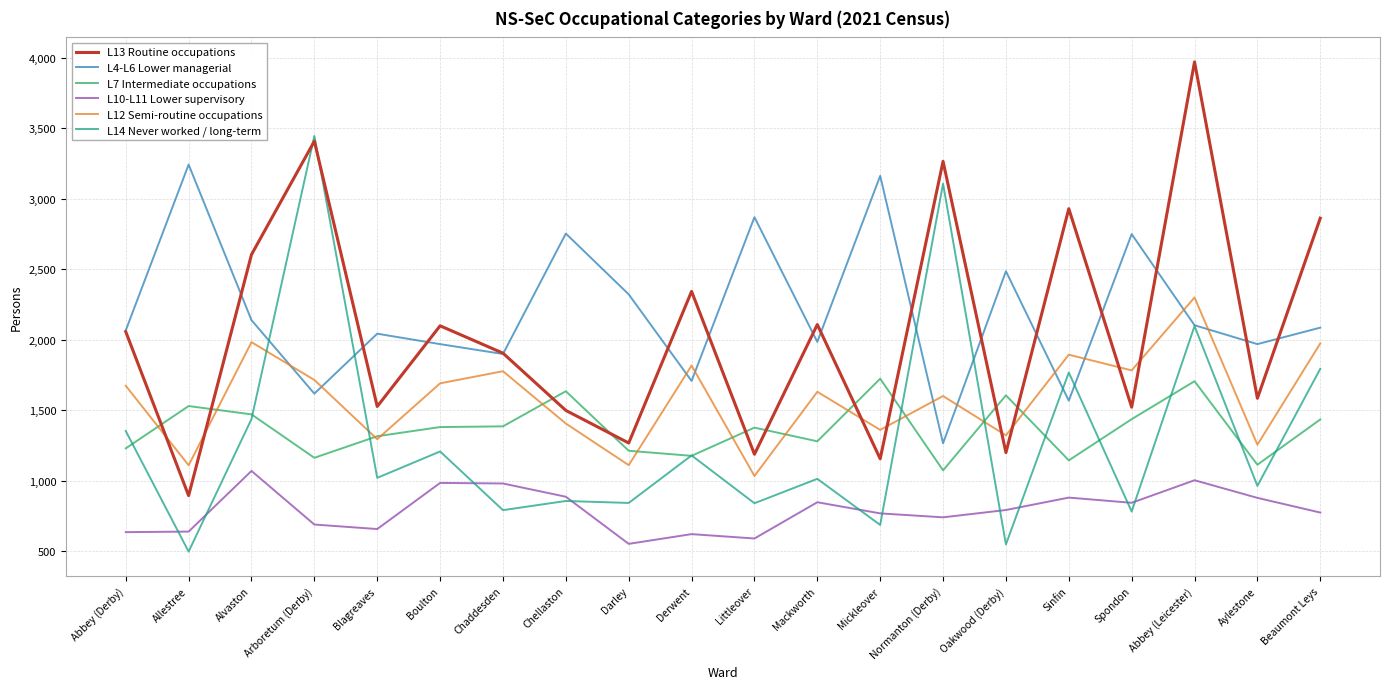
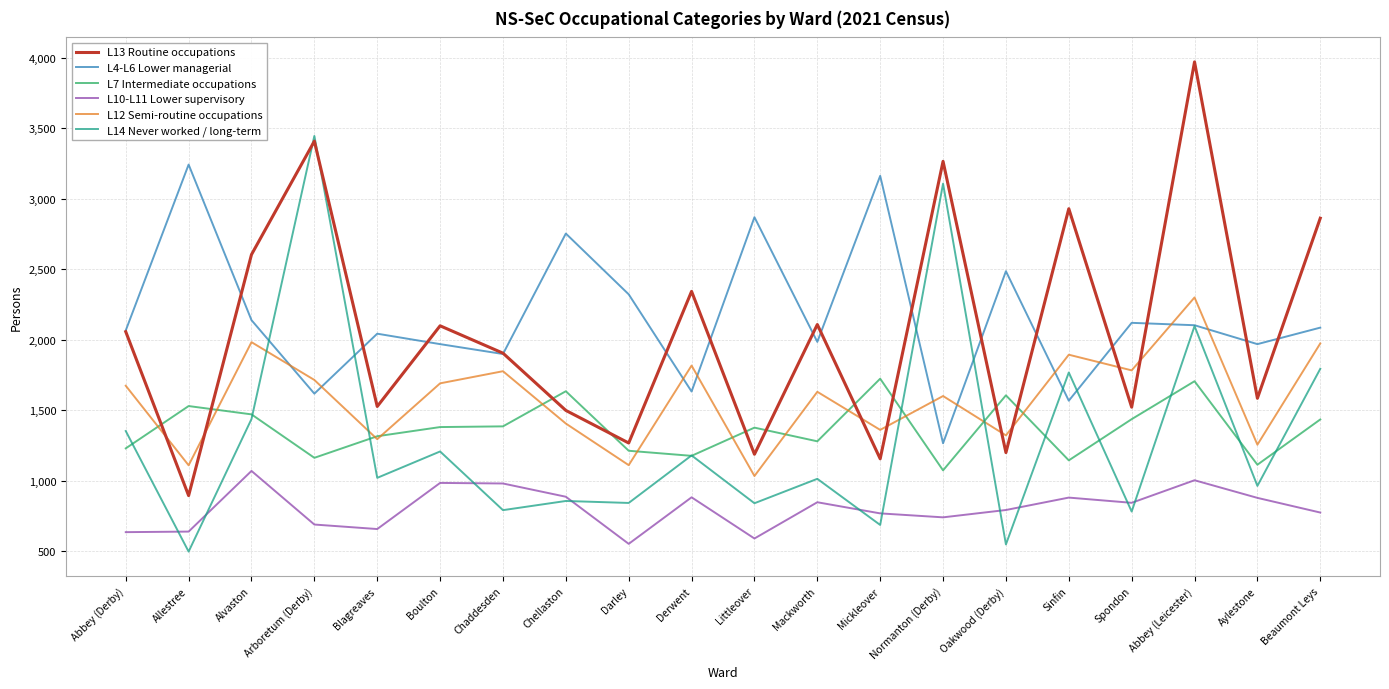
L4-L6 Lower managerial, Derwent: 1,710 -> 1,630
L10-L11 Lower supervisory, Derwent: 620 -> 880
L4-L6 Lower managerial, Spondon: 2,750 -> 2,120
